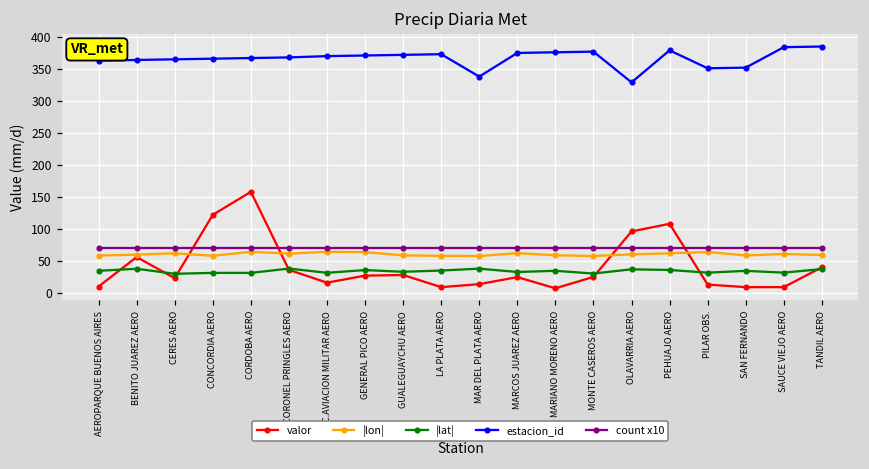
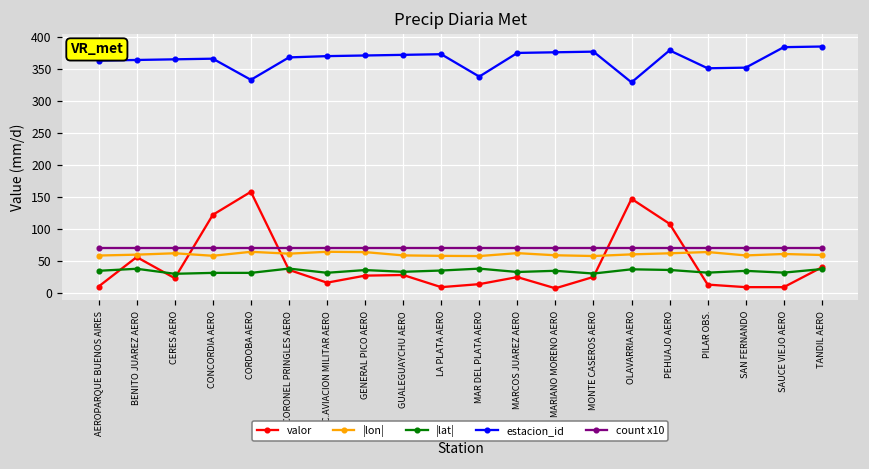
estacion_id, CORDOBA AERO: 370 -> 330
valor, OLAVARRIA AERO: 100 -> 150
